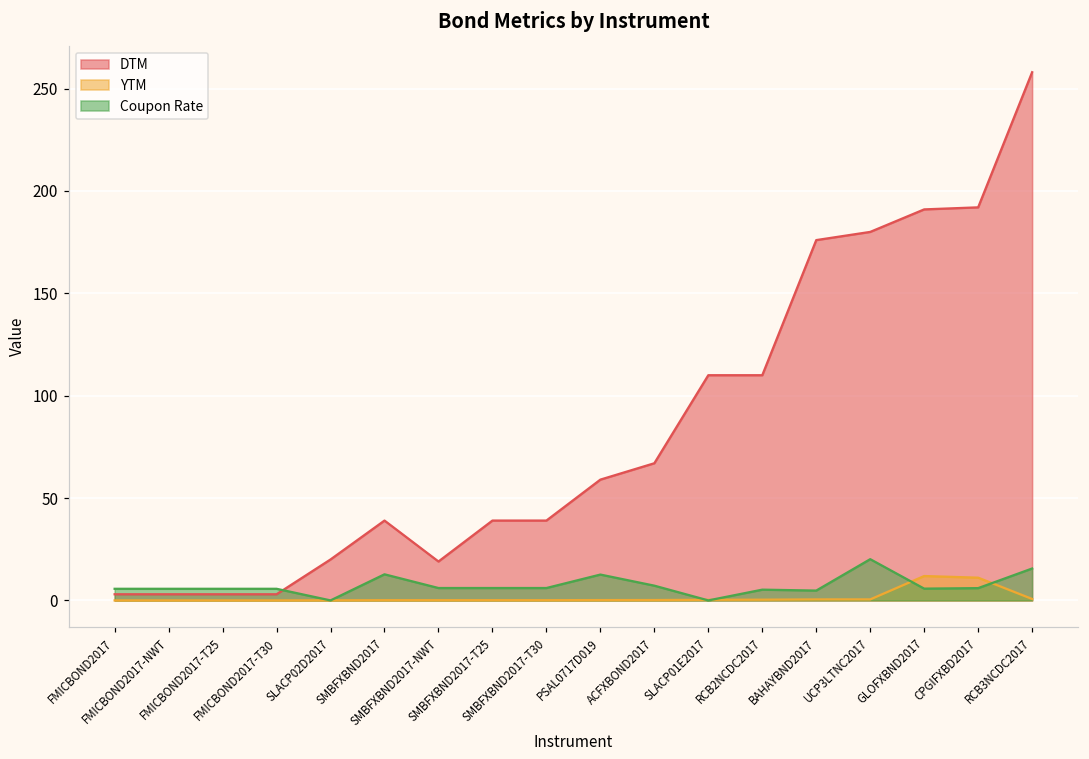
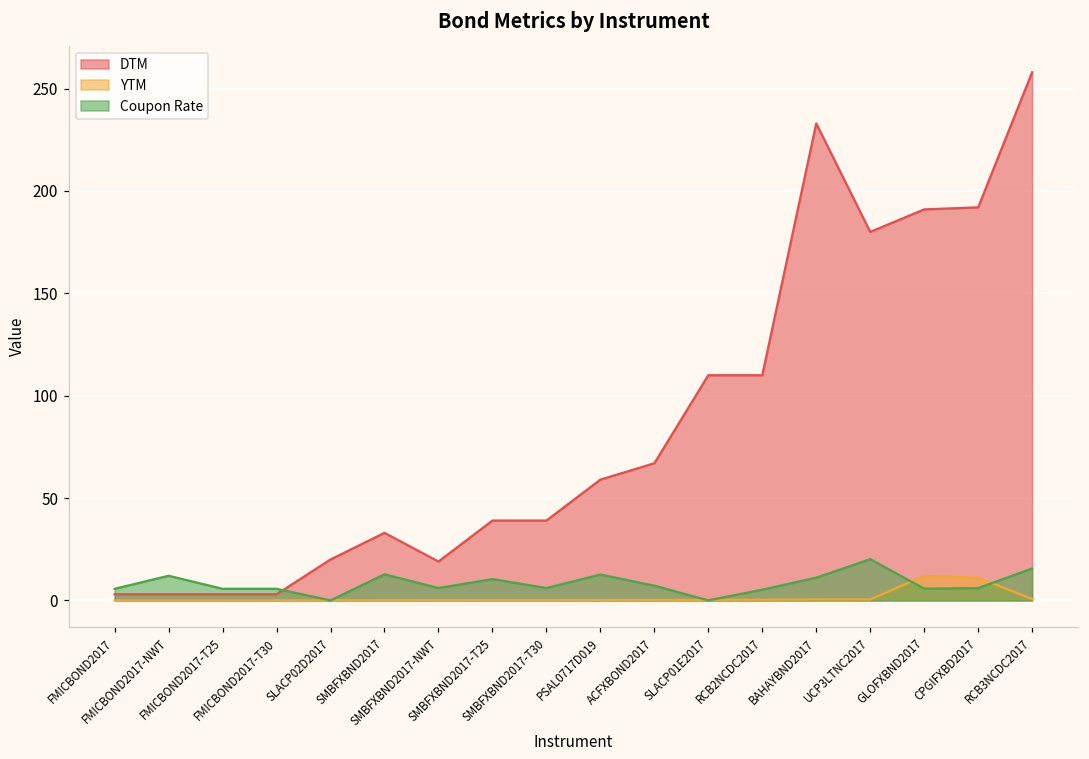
Coupon Rate, FMICBOND2017-NWT: 6 -> 12
DTM, SMBFXBND2017: 39 -> 33
Coupon Rate, SMBFXBND2017-T25: 6 -> 10
DTM, BAHAYBND2017: 176 -> 233
Coupon Rate, BAHAYBND2017: 5 -> 11
